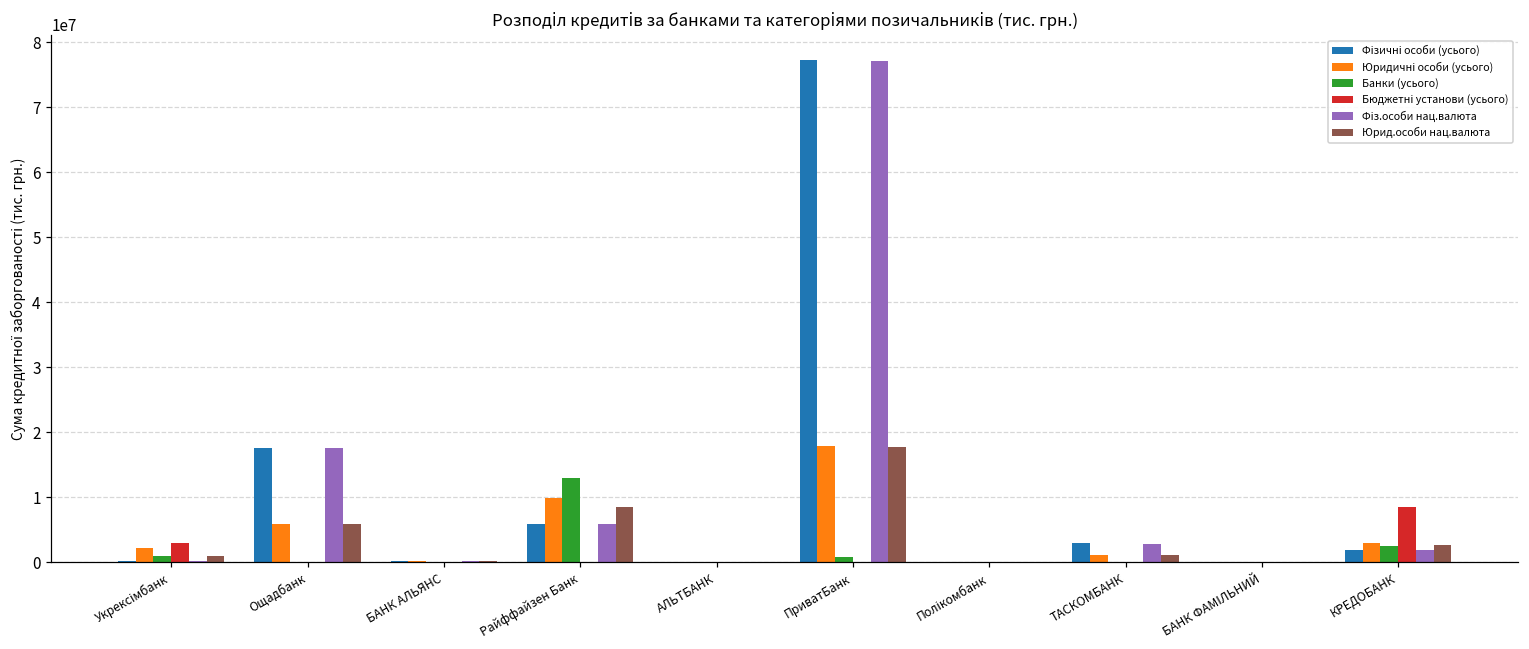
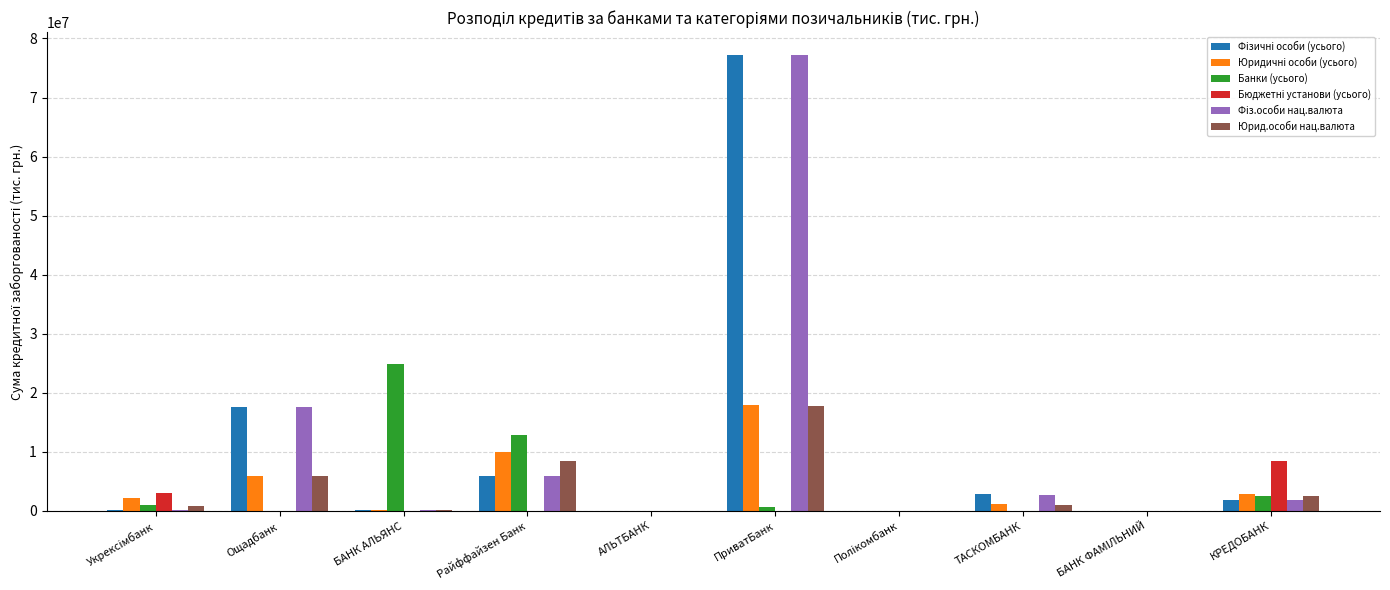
Банки (усього), БАНК АЛЬЯНС: 0 -> 25000000
